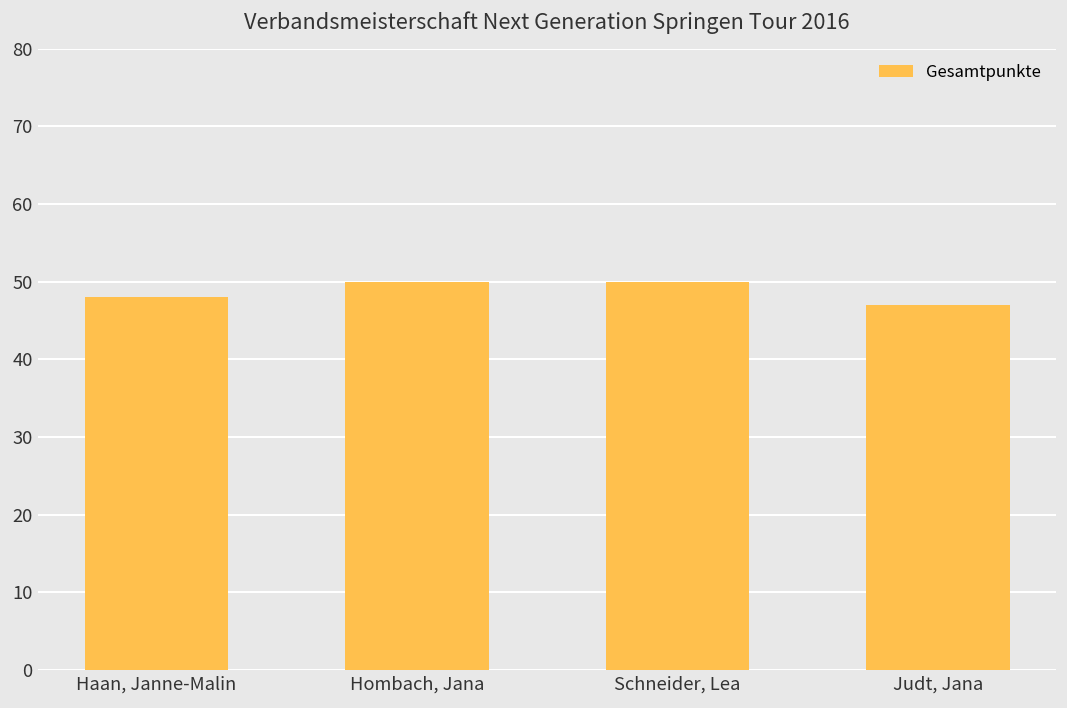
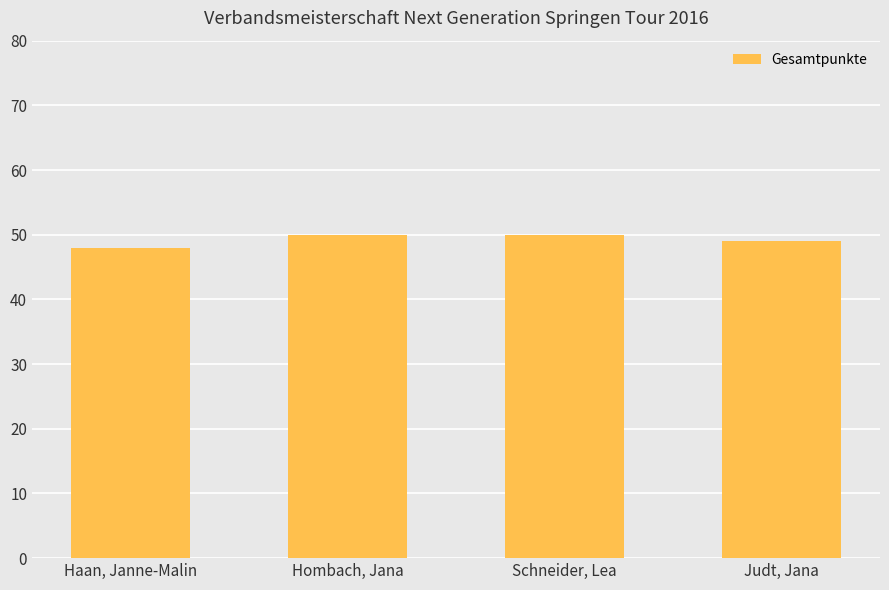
Judt, Jana: 47 -> 49
